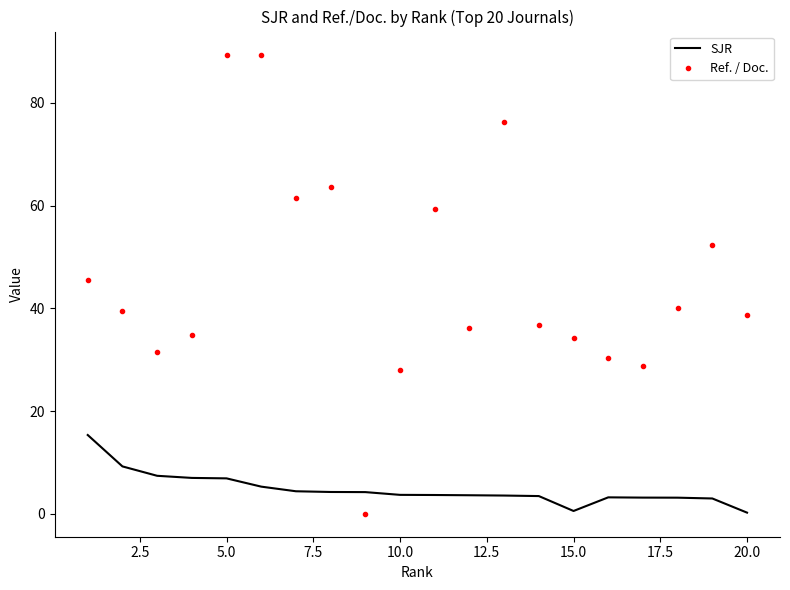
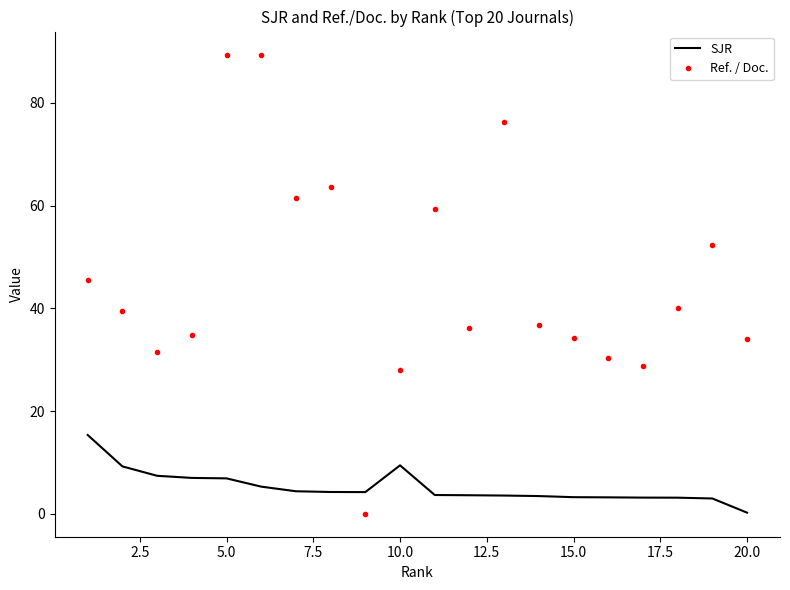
SJR, 10.0: 4 -> 9
SJR, 15.0: 1 -> 3
Ref. / Doc., 20.0: 39 -> 34
